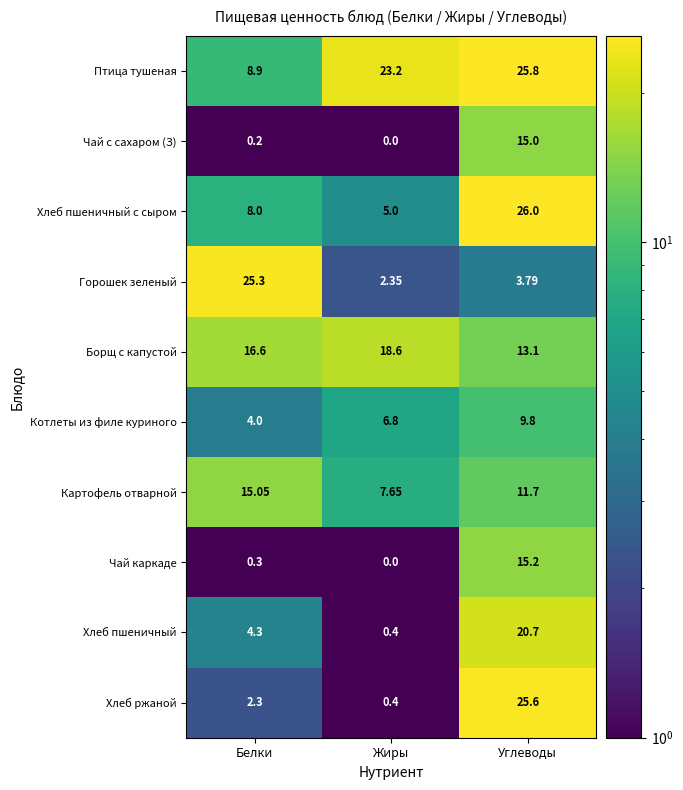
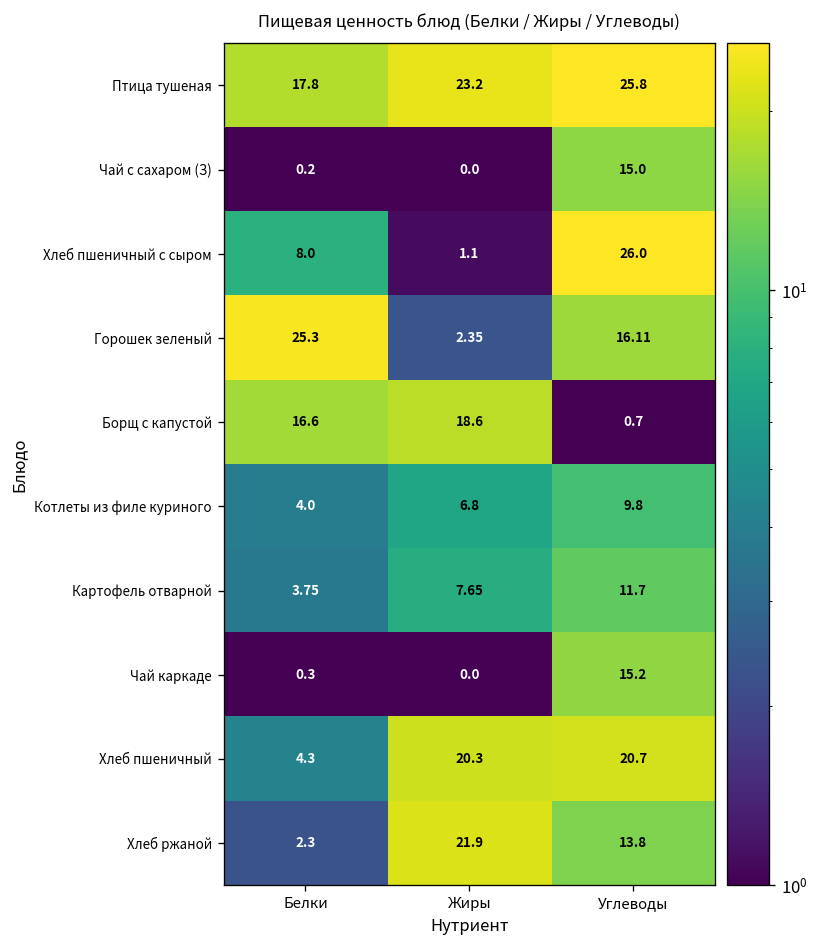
Птица тушеная, Белки: 8.9 -> 17.8
Хлеб пшеничный с сыром, Жиры: 5.0 -> 1.1
Горошек зеленый, Углеводы: 3.79 -> 16.11
Борщ с капустой, Углеводы: 13.1 -> 0.7
Картофель отварной, Белки: 15.05 -> 3.75
Хлеб пшеничный, Жиры: 0.4 -> 20.3
Хлеб ржаной, Жиры: 0.4 -> 21.9
Хлеб ржаной, Углеводы: 25.6 -> 13.8
